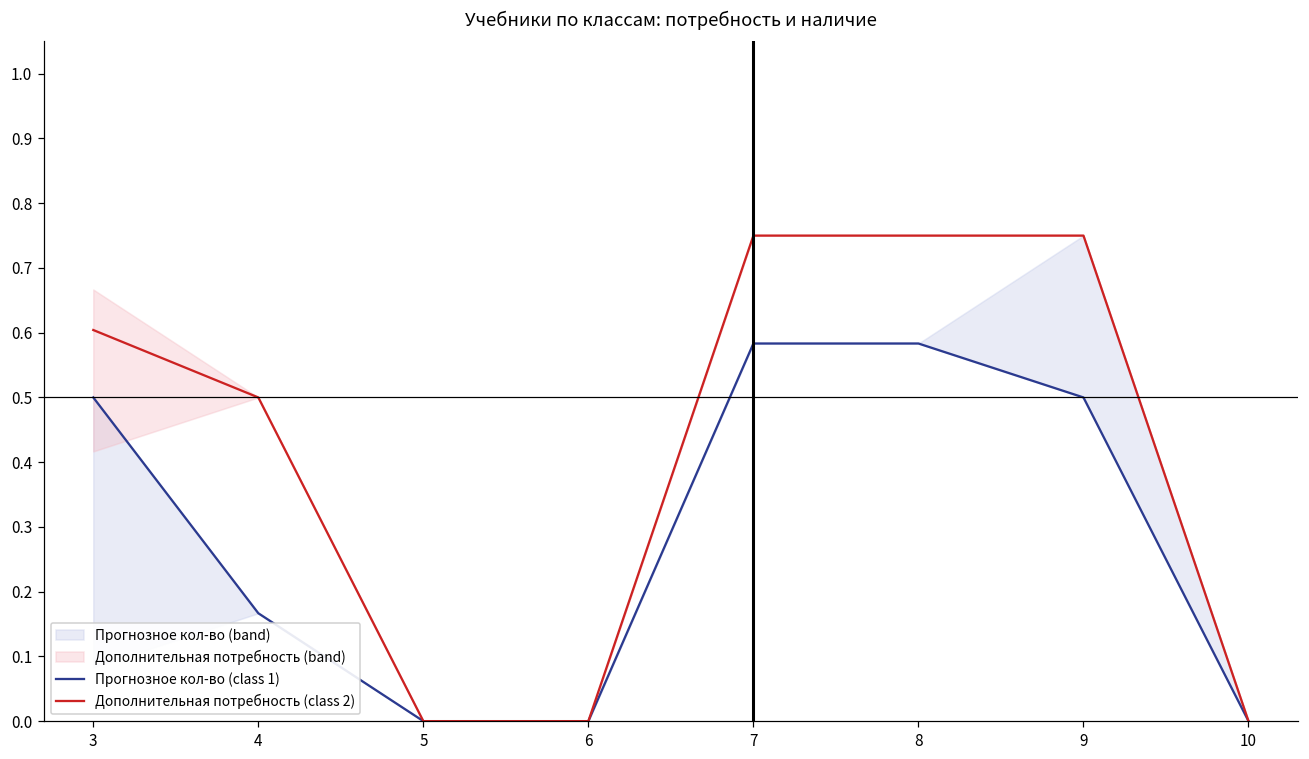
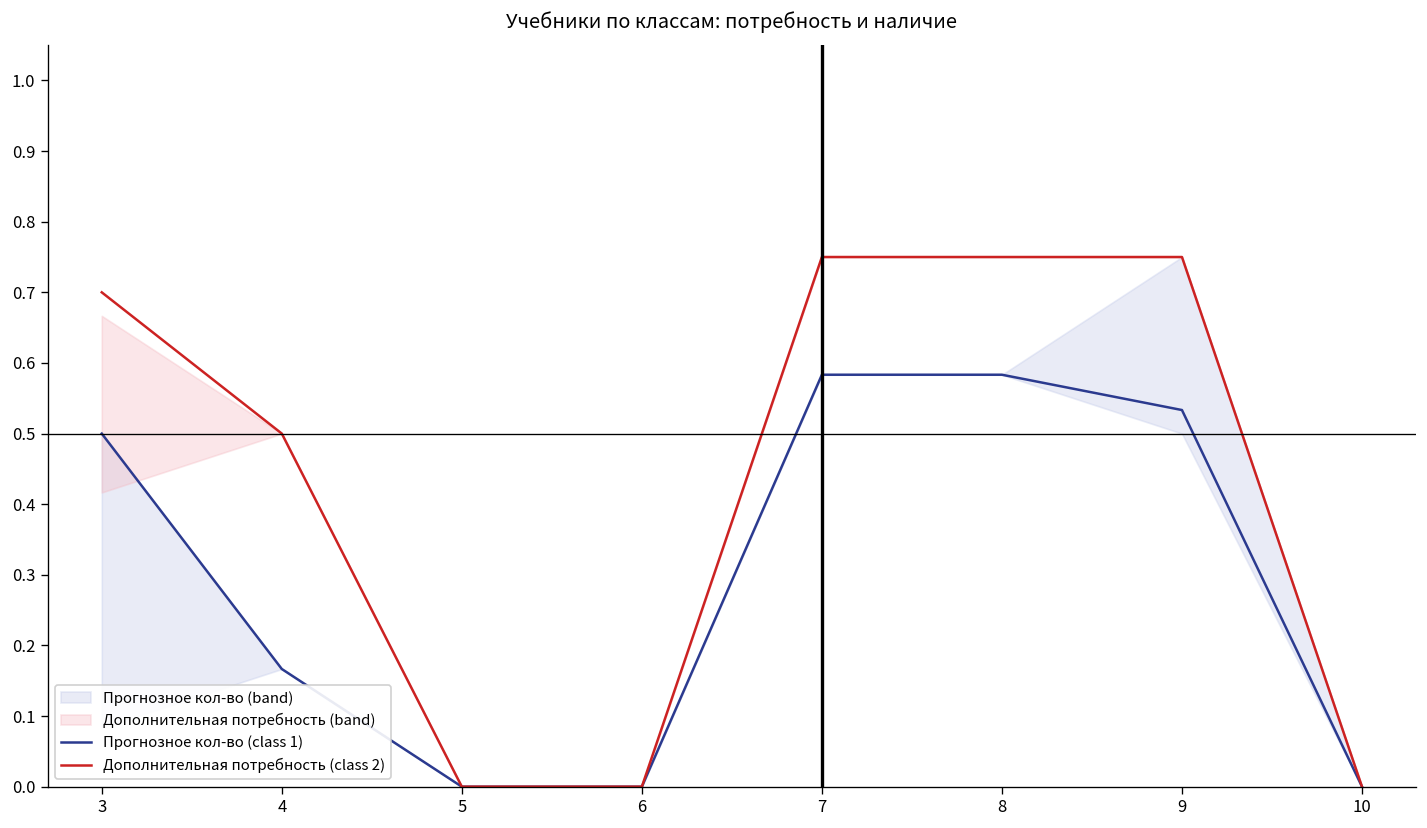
Дополнительная потребность (class 2), 3: 0.60 -> 0.70
Прогнозное кол-во (class 1), 9: 0.50 -> 0.53
